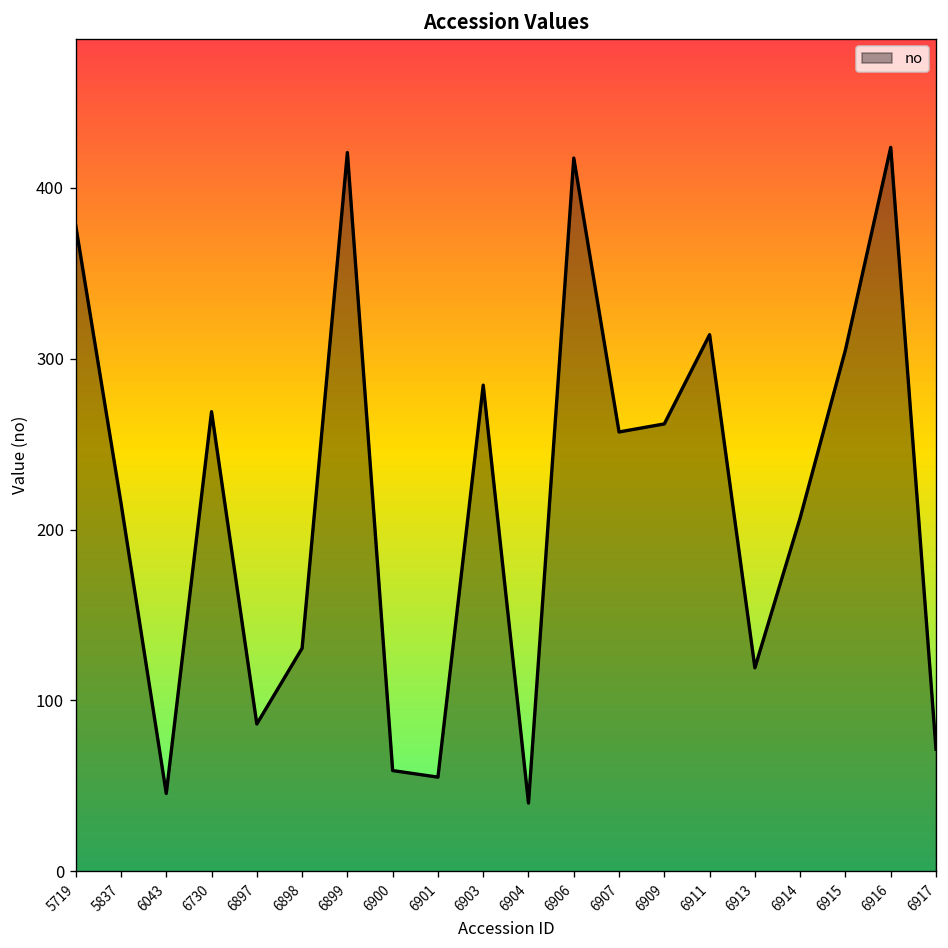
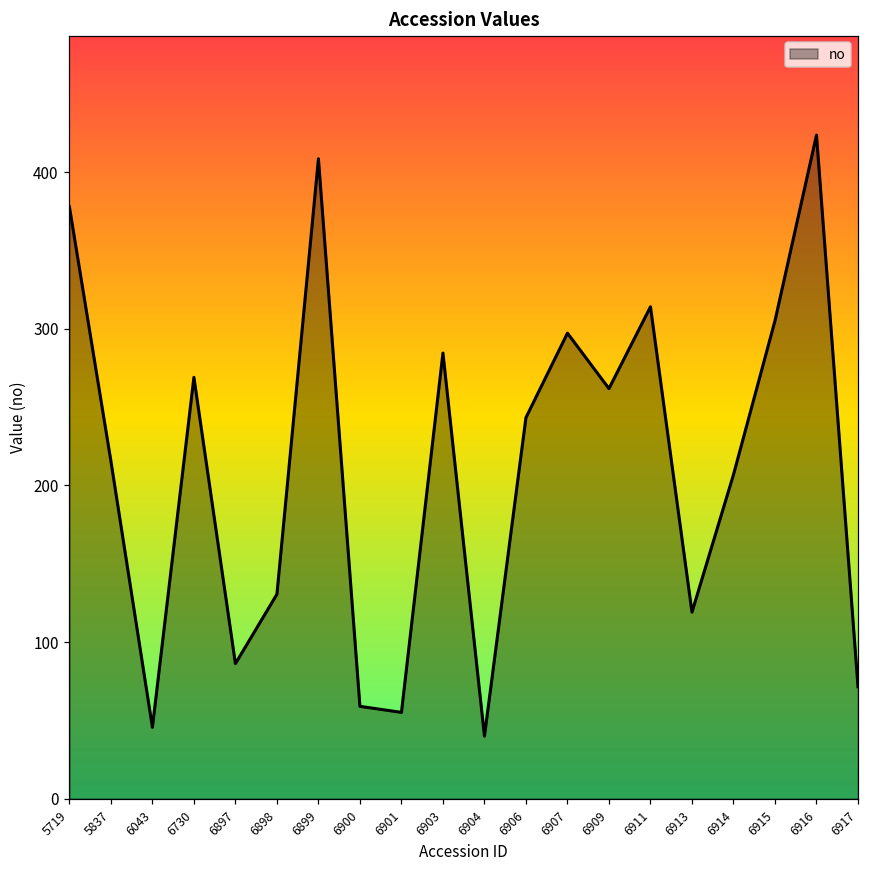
6899: 421 -> 409
6906: 417 -> 243
6907: 257 -> 297
